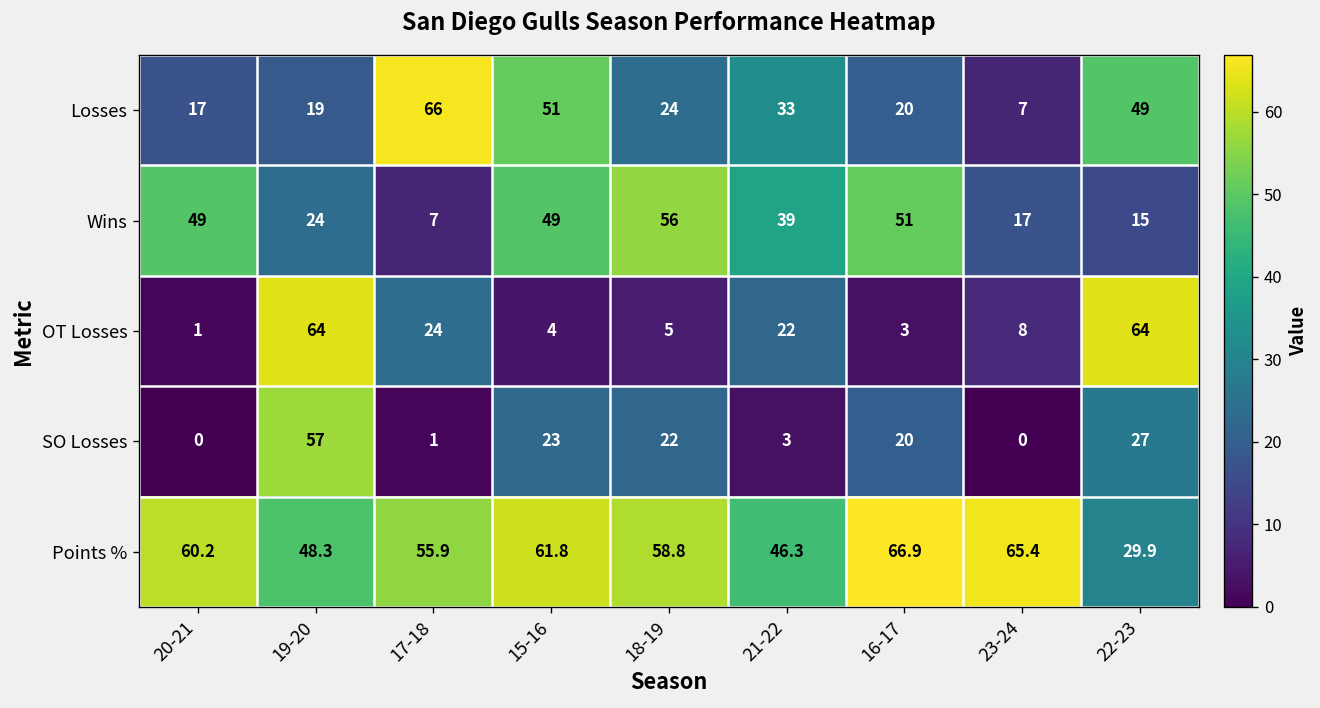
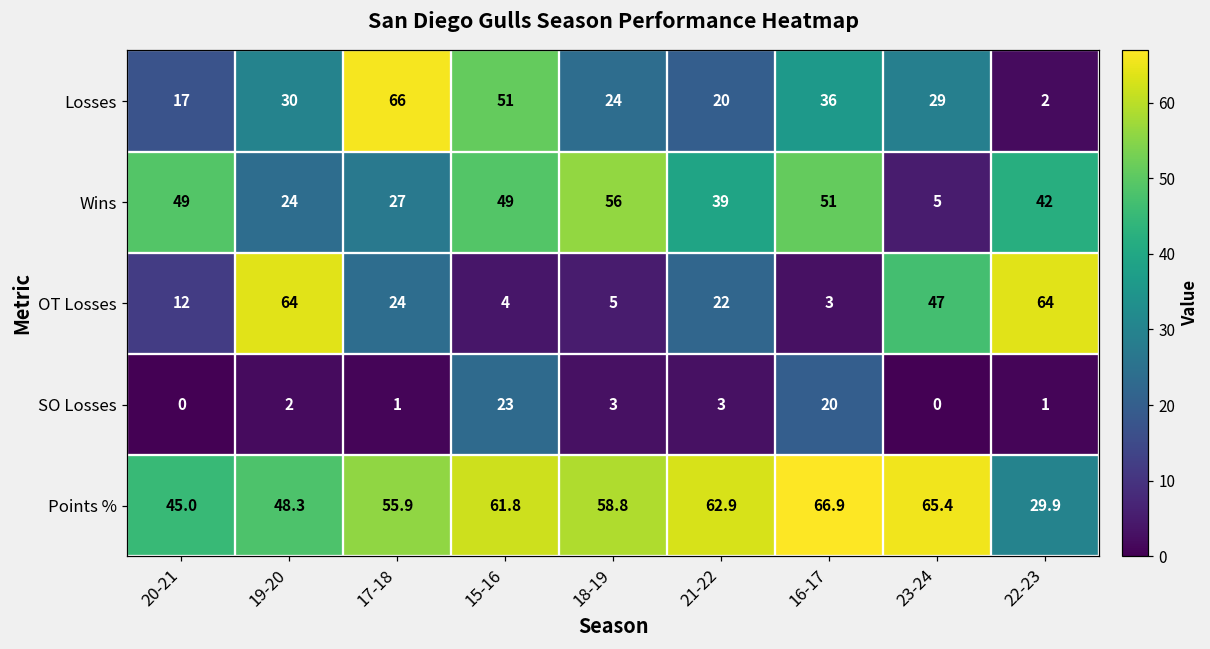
Losses, 19-20: 19 -> 30
Losses, 21-22: 33 -> 20
Losses, 16-17: 20 -> 36
Losses, 23-24: 7 -> 29
Losses, 22-23: 49 -> 2
Wins, 17-18: 7 -> 27
Wins, 23-24: 17 -> 5
Wins, 22-23: 15 -> 42
OT Losses, 20-21: 1 -> 12
OT Losses, 23-24: 8 -> 47
SO Losses, 19-20: 57 -> 2
SO Losses, 18-19: 22 -> 3
SO Losses, 22-23: 27 -> 1
Points %, 20-21: 60.2 -> 45.0
Points %, 21-22: 46.3 -> 62.9
